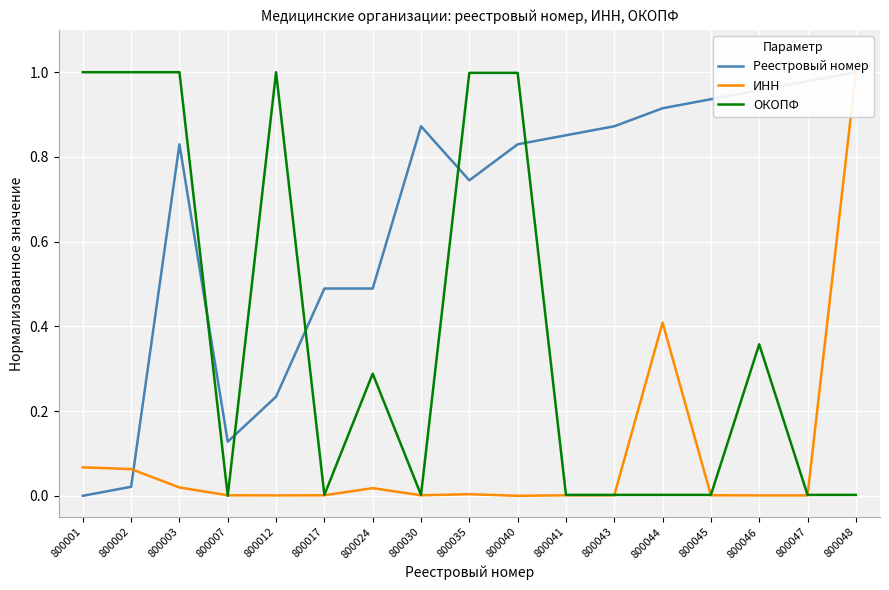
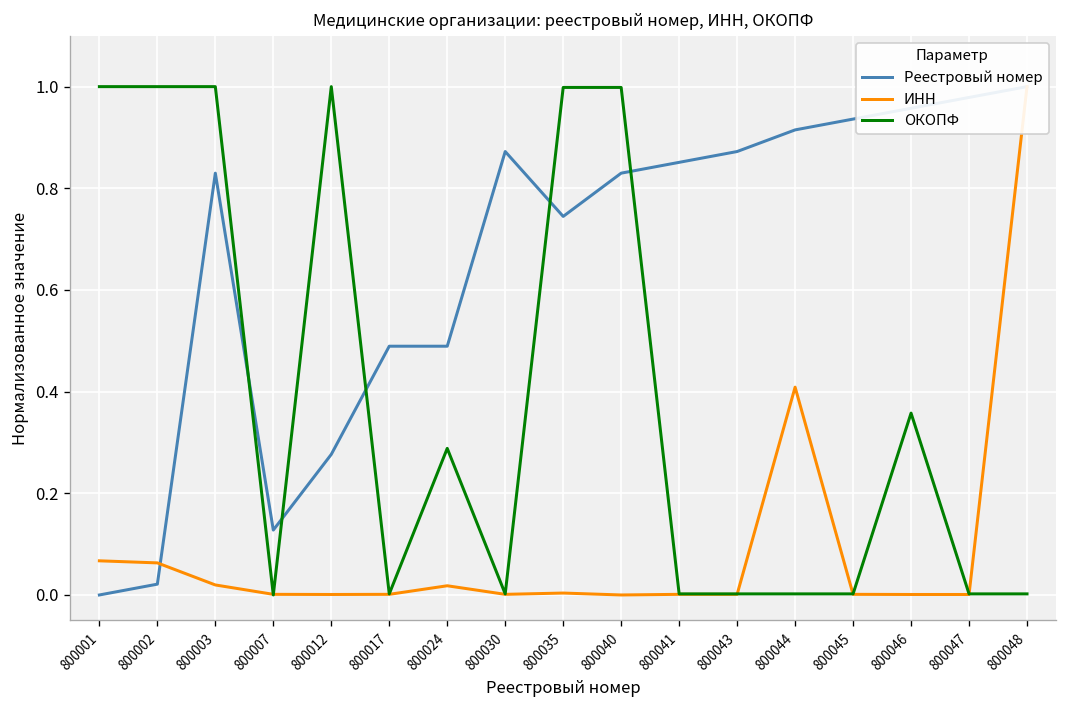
Реестровый номер, 800012: 0.23 -> 0.28
